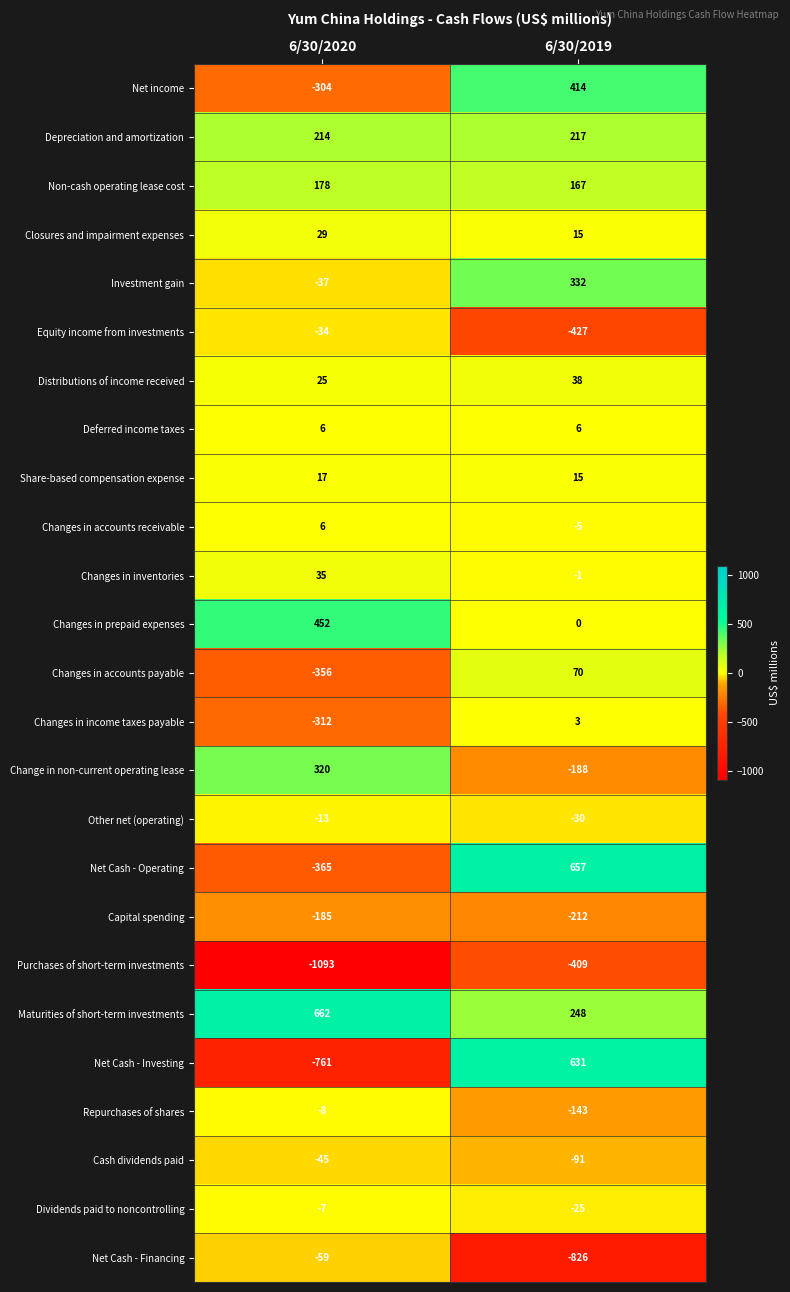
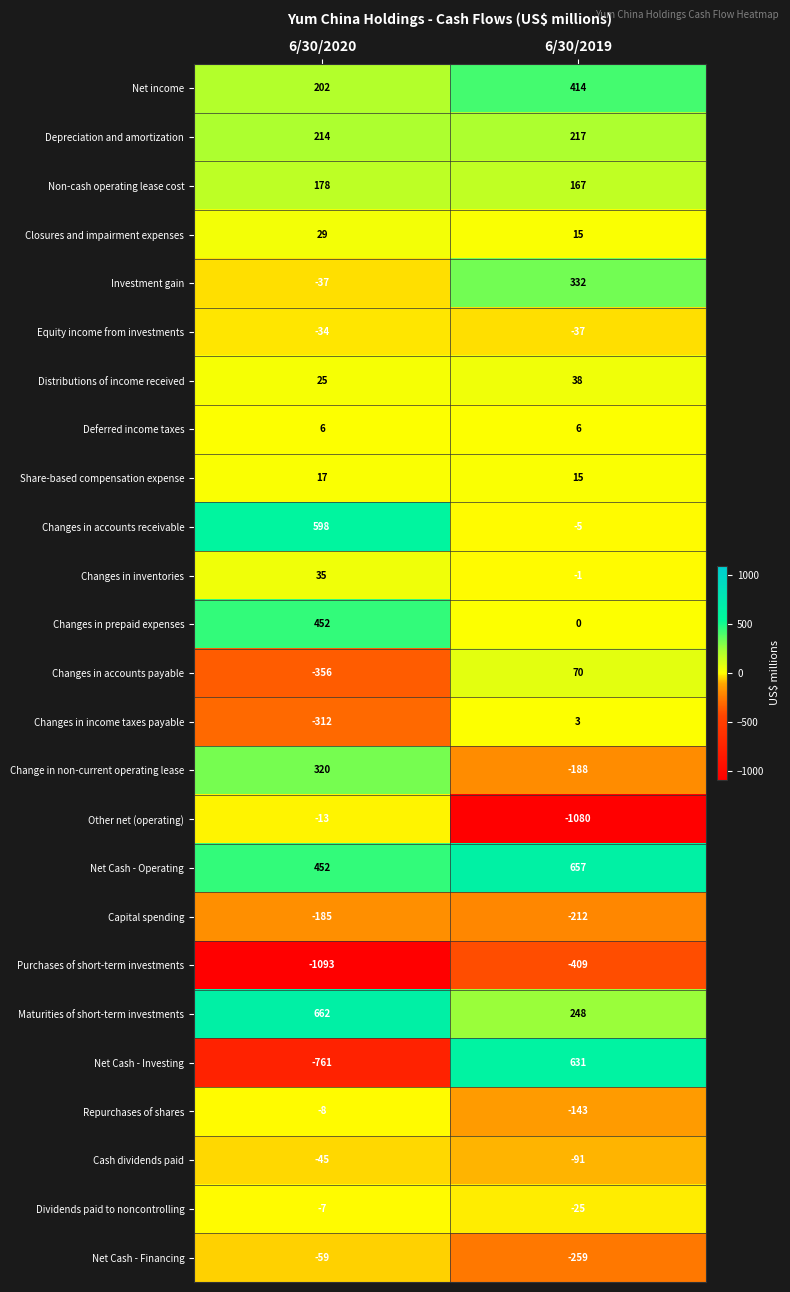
Net income, 6/30/2020: -304 -> 202
Equity income from investments, 6/30/2019: -427 -> -37
Changes in accounts receivable, 6/30/2020: 6 -> 598
Other net (operating), 6/30/2019: -30 -> -1080
Net Cash - Operating, 6/30/2020: -365 -> 452
Net Cash - Financing, 6/30/2019: -826 -> -259
